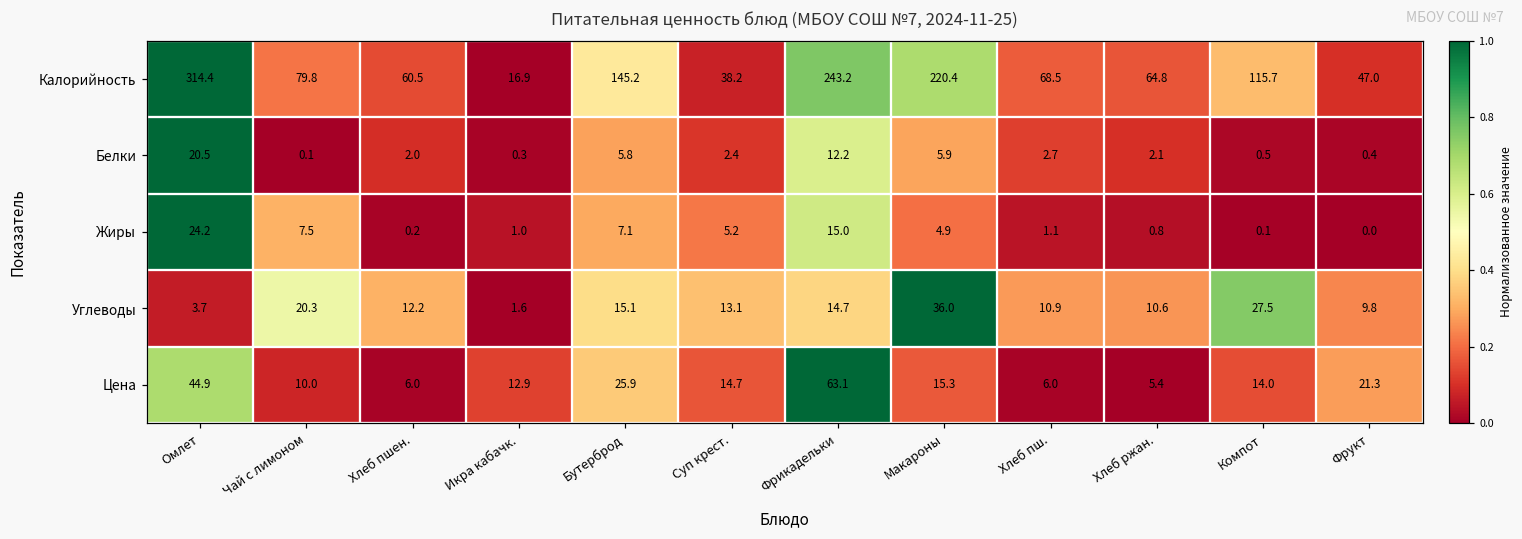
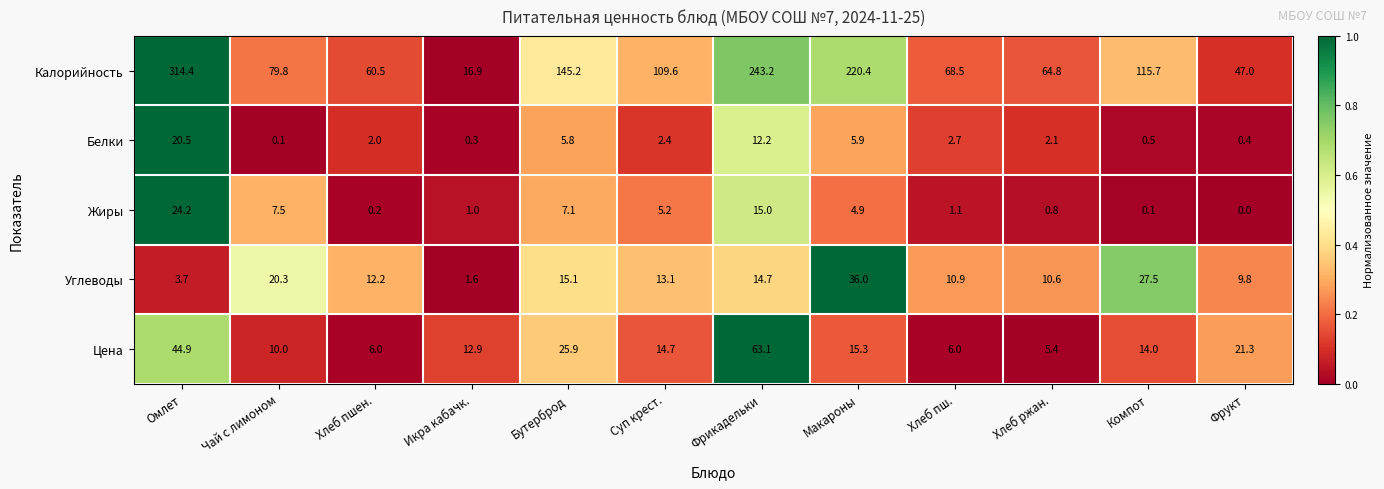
Калорийность, Суп крест.: 38.2 -> 109.6
